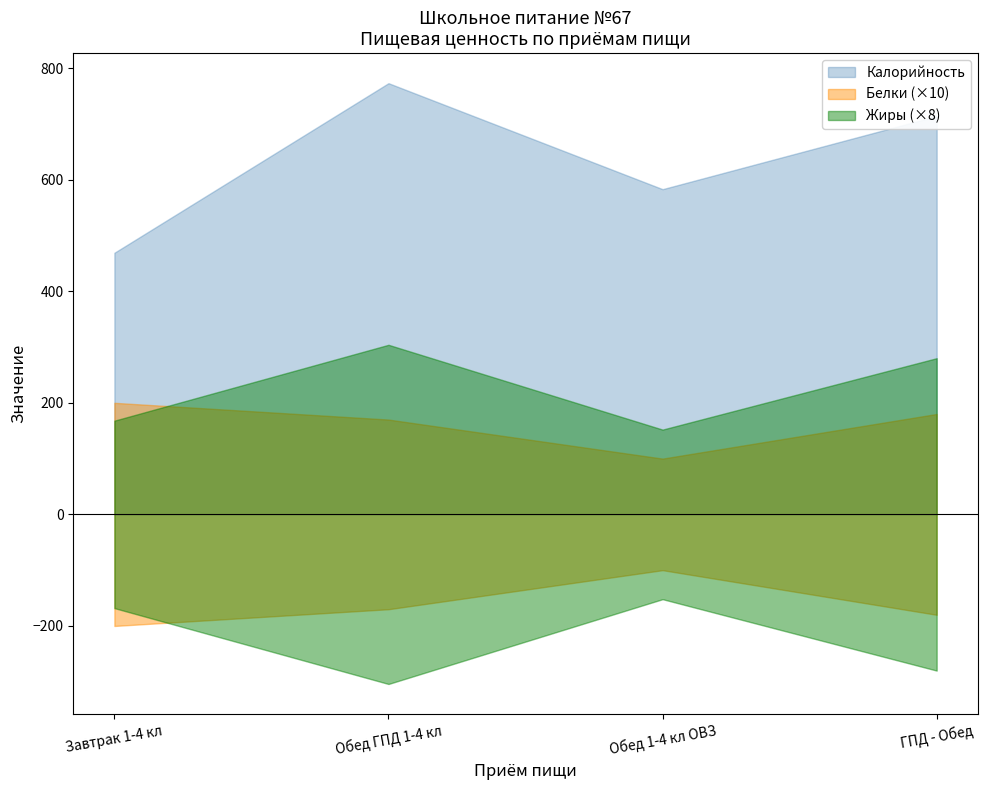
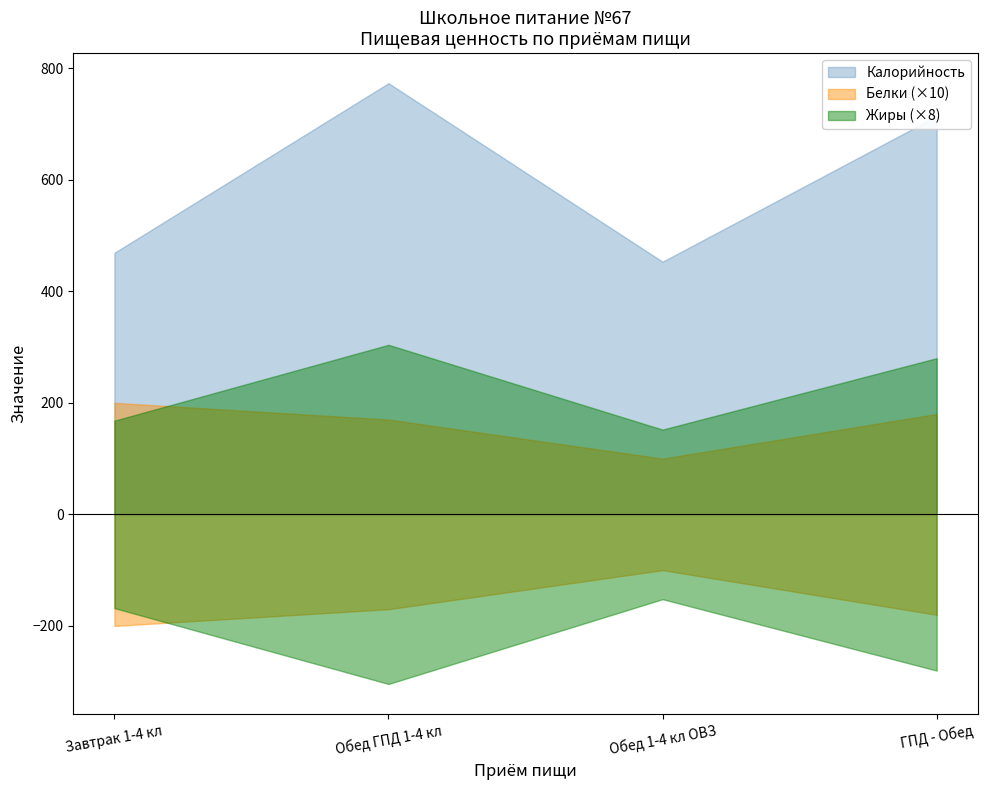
Калорийность, Обед 1-4 кл ОВЗ: 580 -> 450
